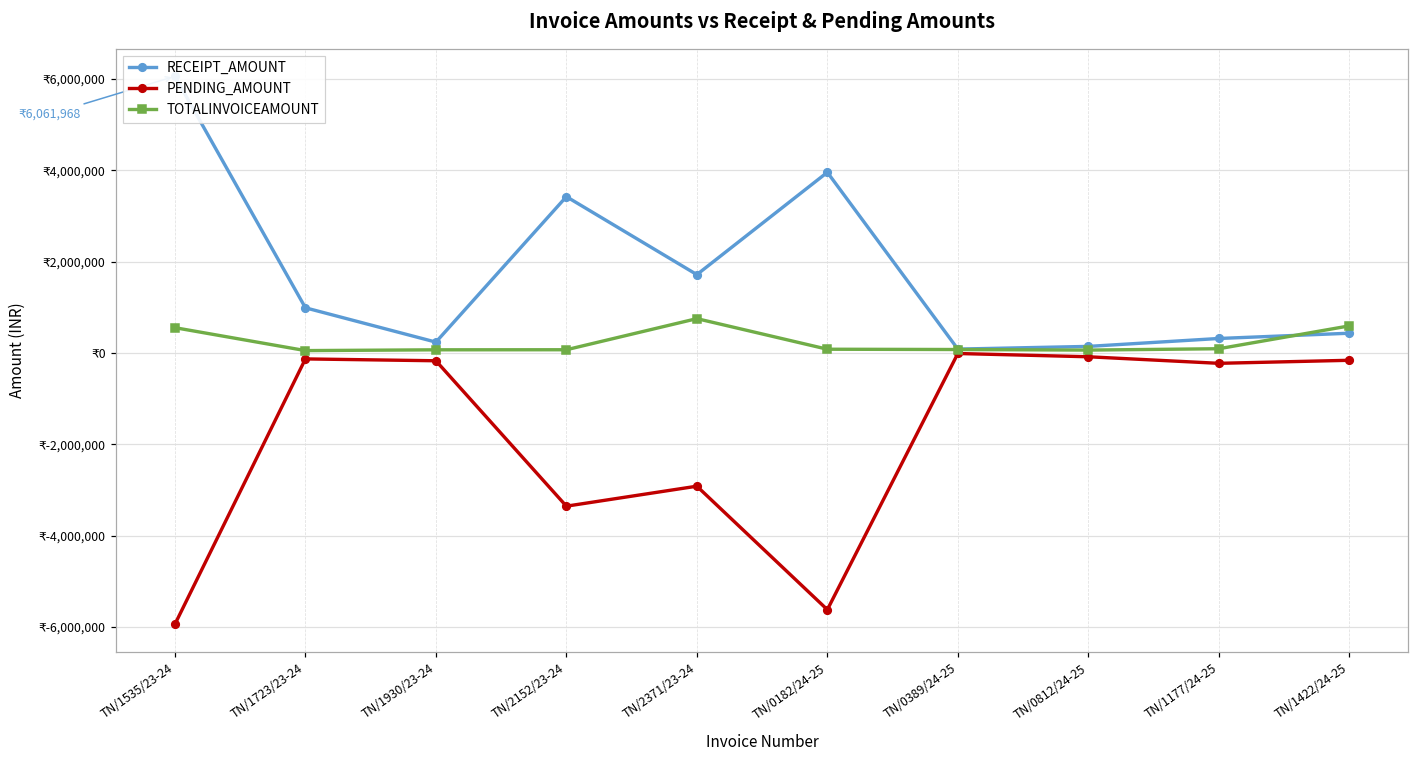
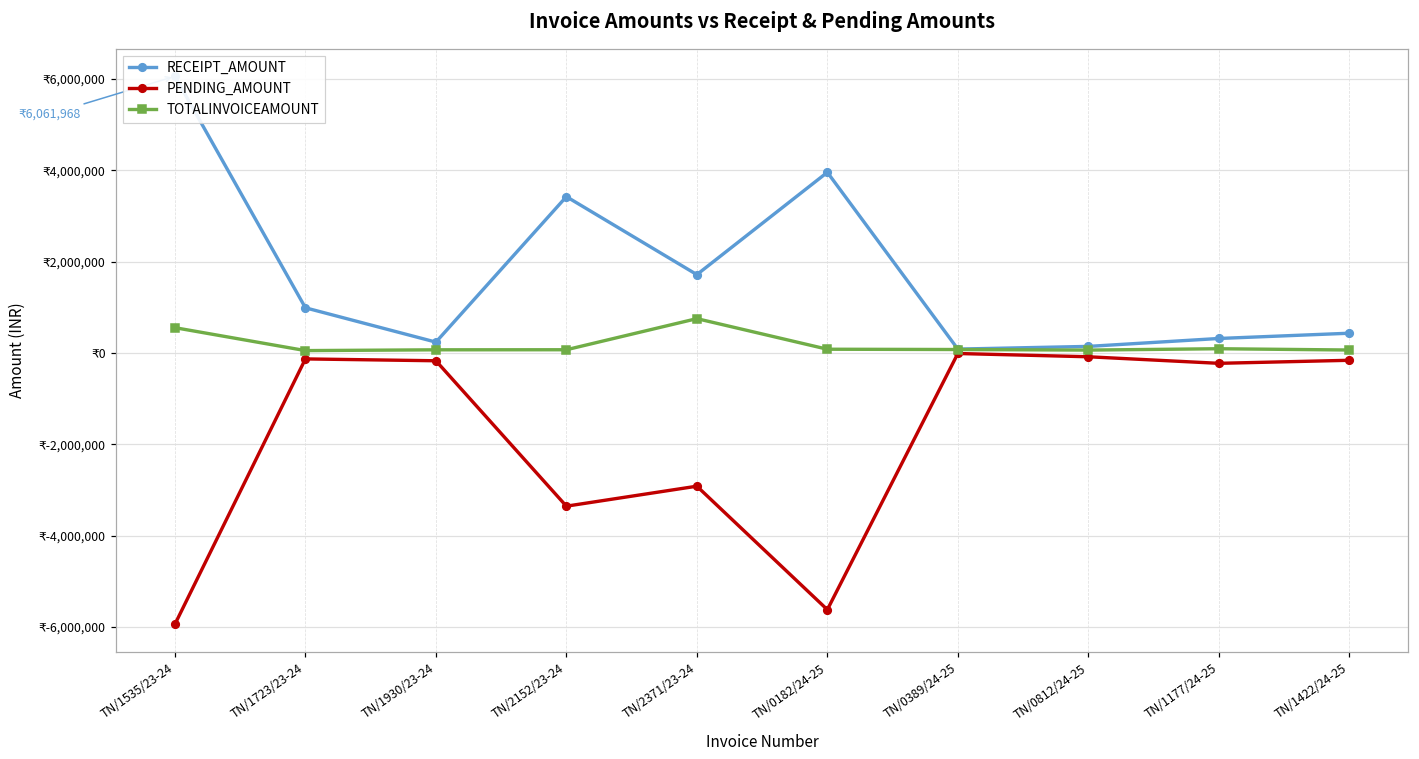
TOTALINVOICEAMOUNT, TN/1422/24-25: ₹600,000 -> ₹100,000
